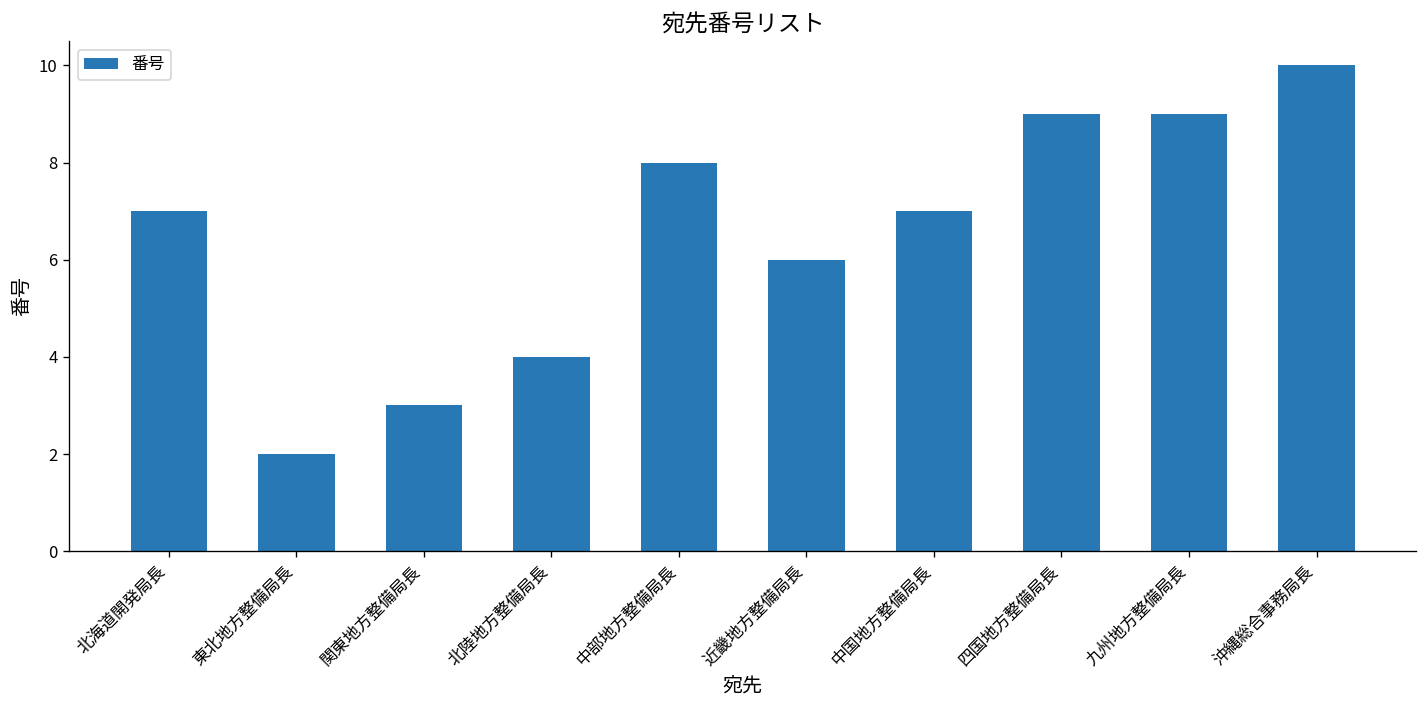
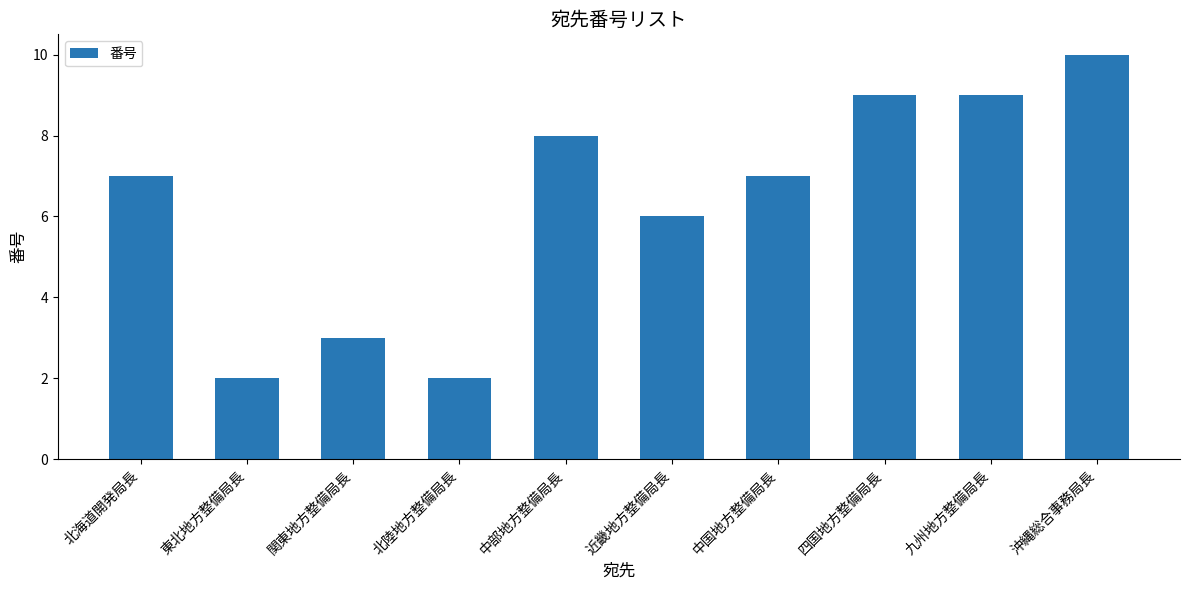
北陸地方整備局長: 4 -> 2
